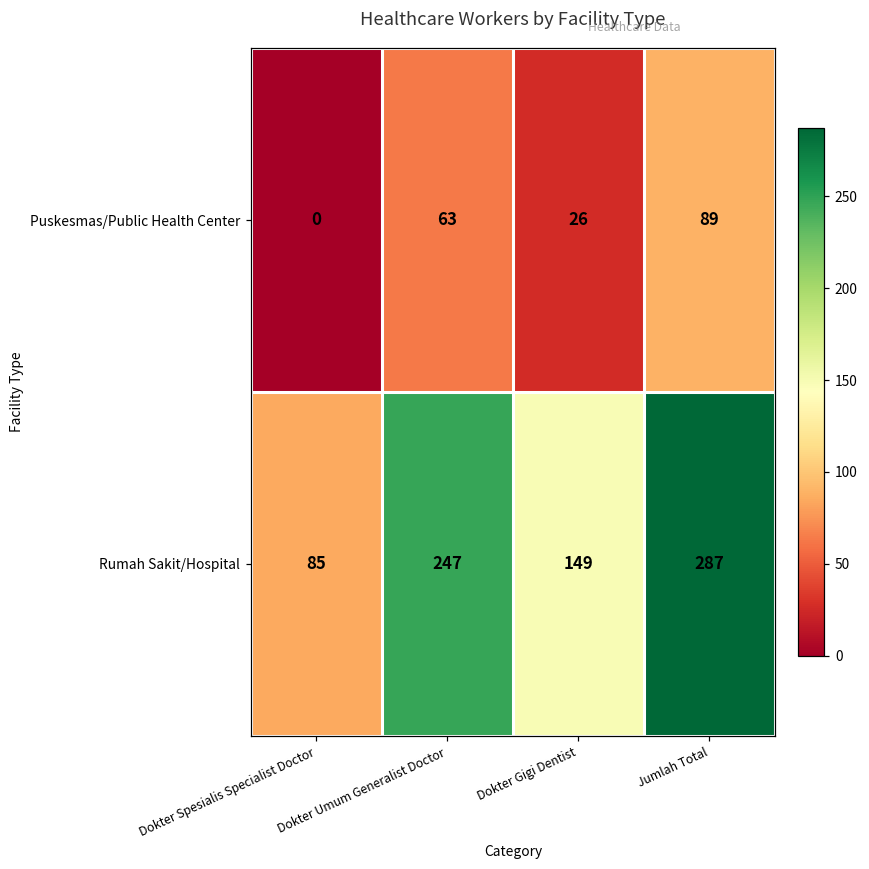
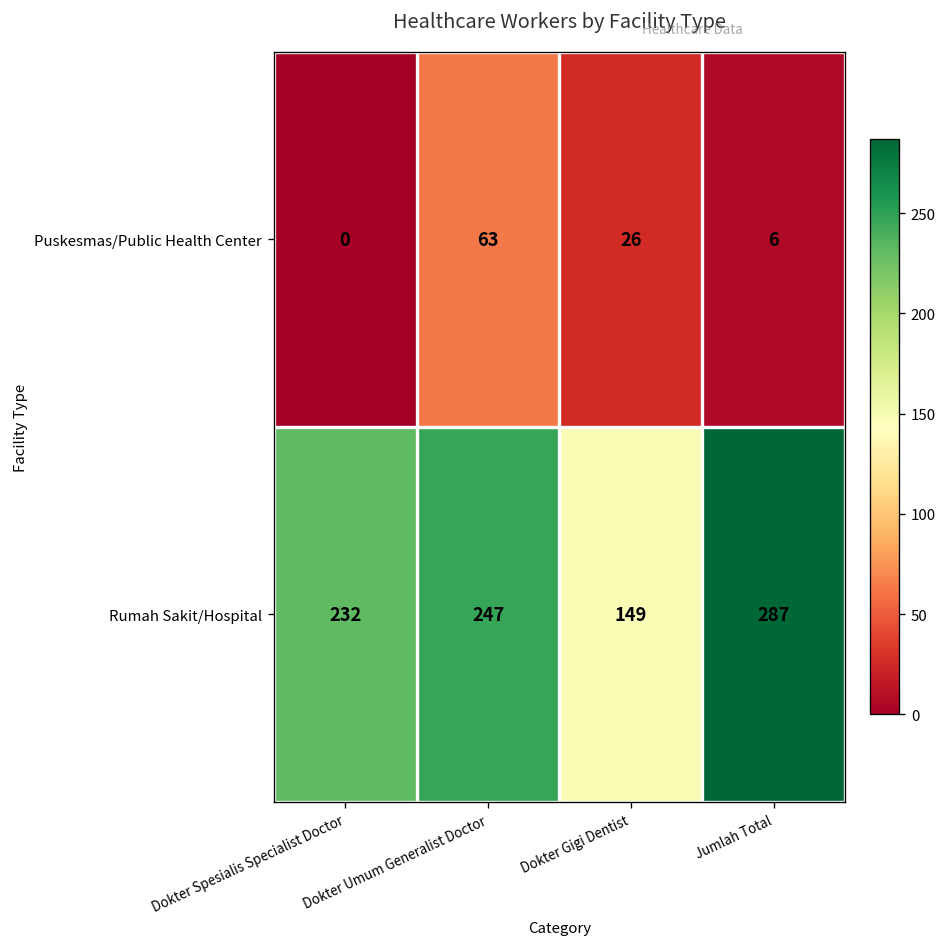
Puskesmas/Public Health Center, Jumlah Total: 89 -> 6
Rumah Sakit/Hospital, Dokter Spesialis Specialist Doctor: 85 -> 232
